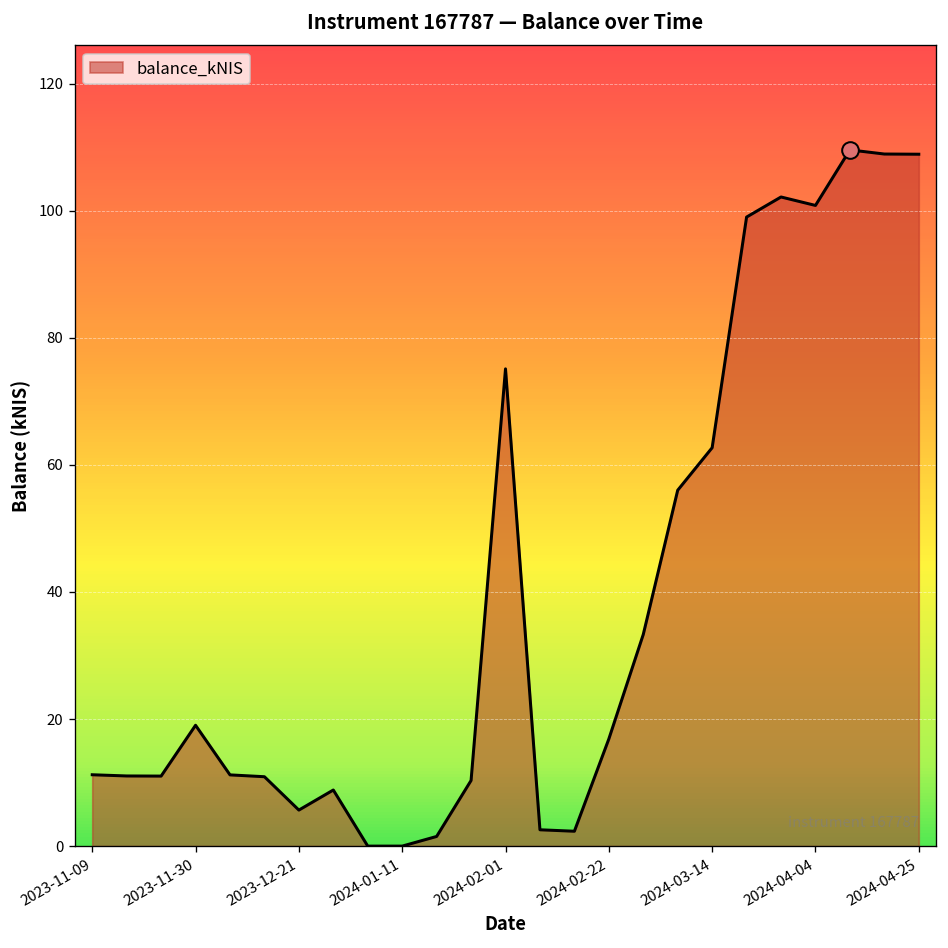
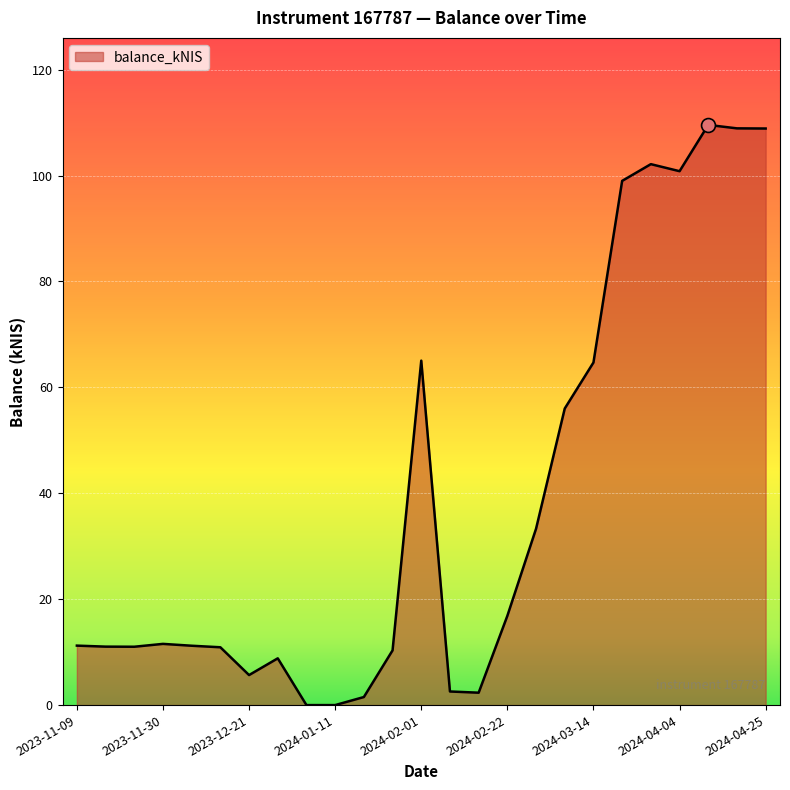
balance_kNIS, 2023-11-30: 19 -> 12
balance_kNIS, 2024-02-01: 75 -> 65
balance_kNIS, 2024-03-14: 63 -> 65
